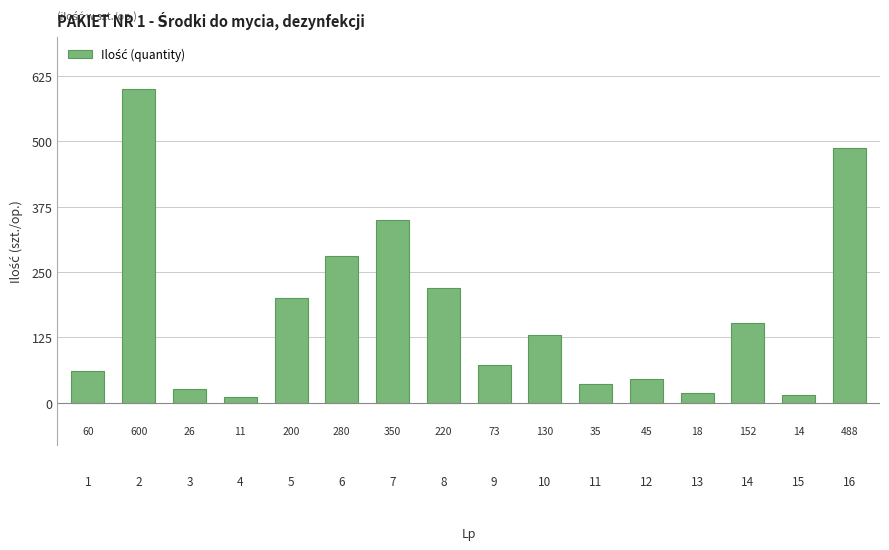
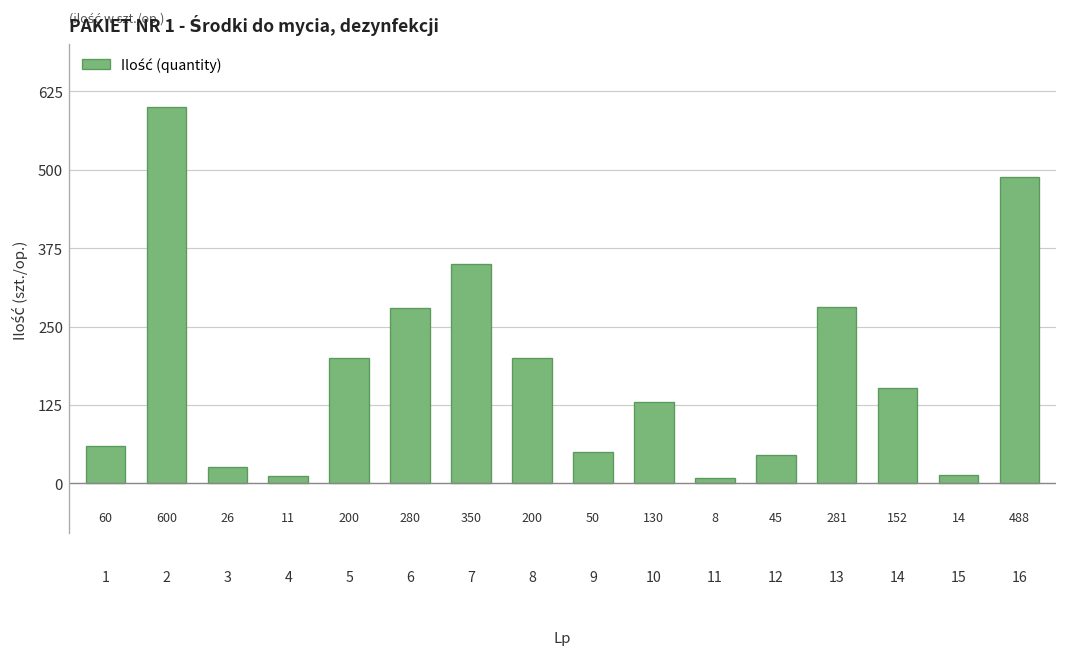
8: 220 -> 200
9: 73 -> 50
11: 35 -> 8
13: 18 -> 281
